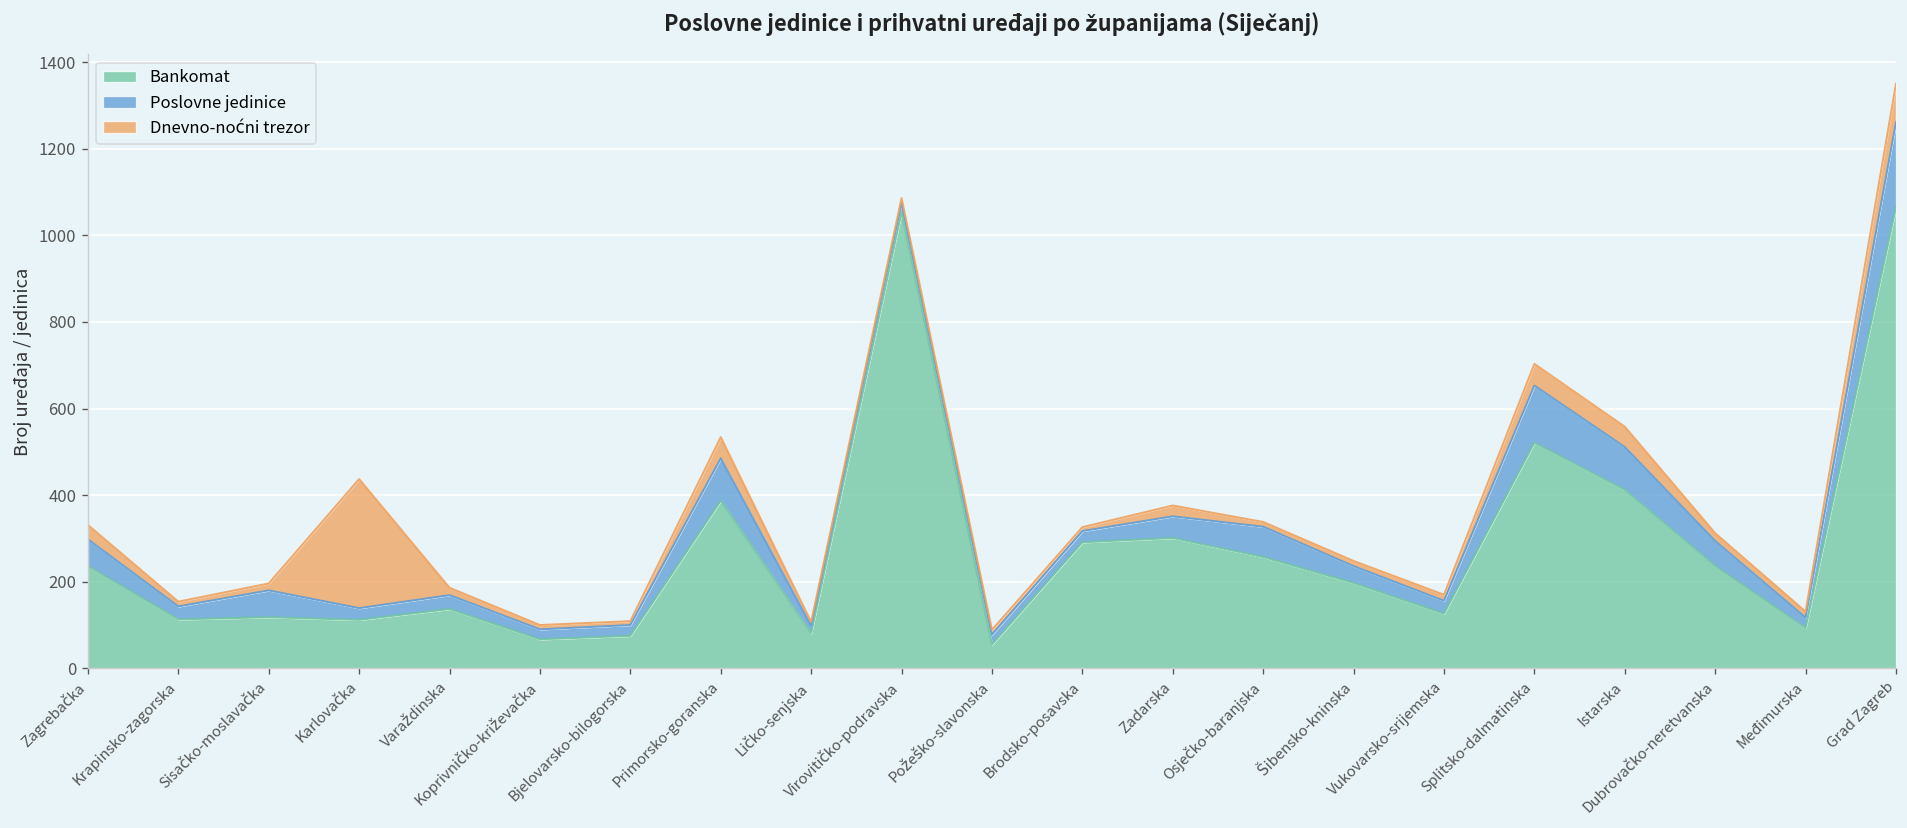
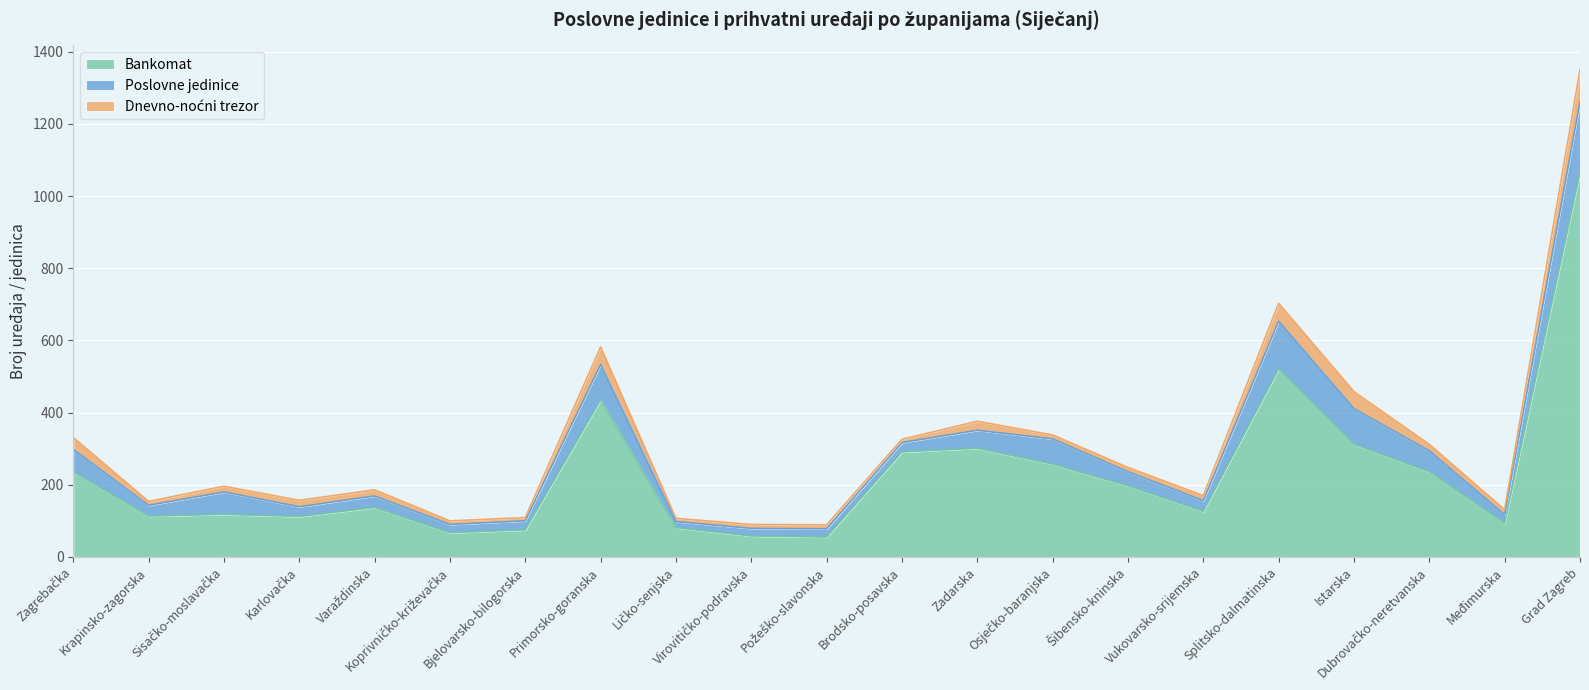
Dnevno-noćni trezor, Karlovačka: 300 -> 20
Bankomat, Primorsko-goranska: 390 -> 440
Bankomat, Virovitičko-podravska: 1050 -> 60
Bankomat, Istarska: 410 -> 310
